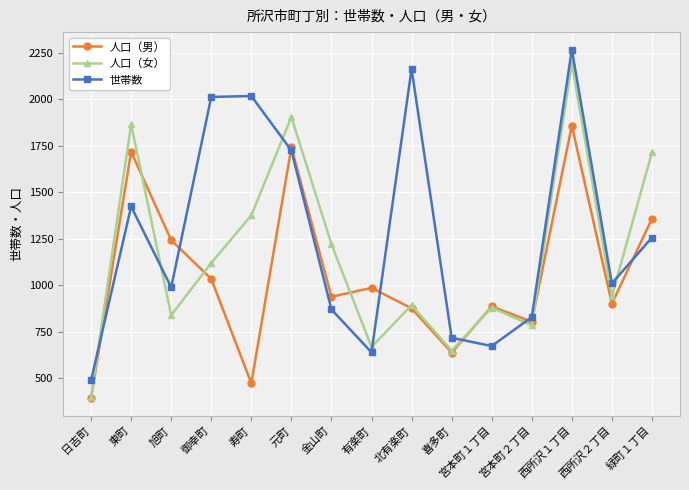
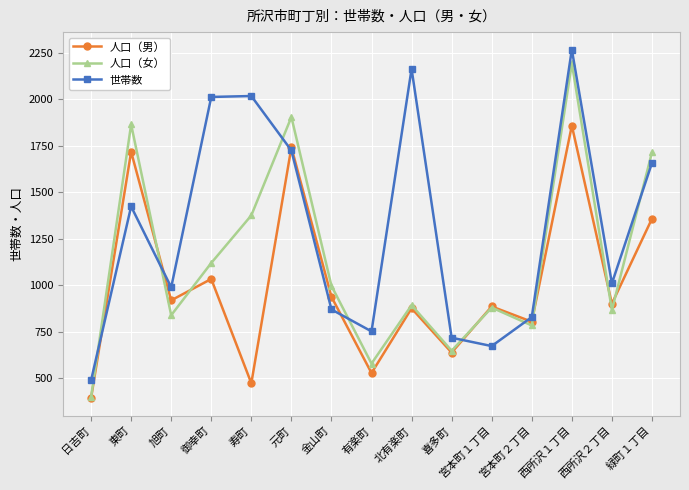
人口（男）, 旭町: 1240 -> 920
人口（女）, 金山町: 1220 -> 1000
人口（男）, 有楽町: 990 -> 530
人口（女）, 有楽町: 670 -> 580
世帯数, 有楽町: 640 -> 750
人口（女）, 西所沢２丁目: 940 -> 870
世帯数, 緑町１丁目: 1260 -> 1660
